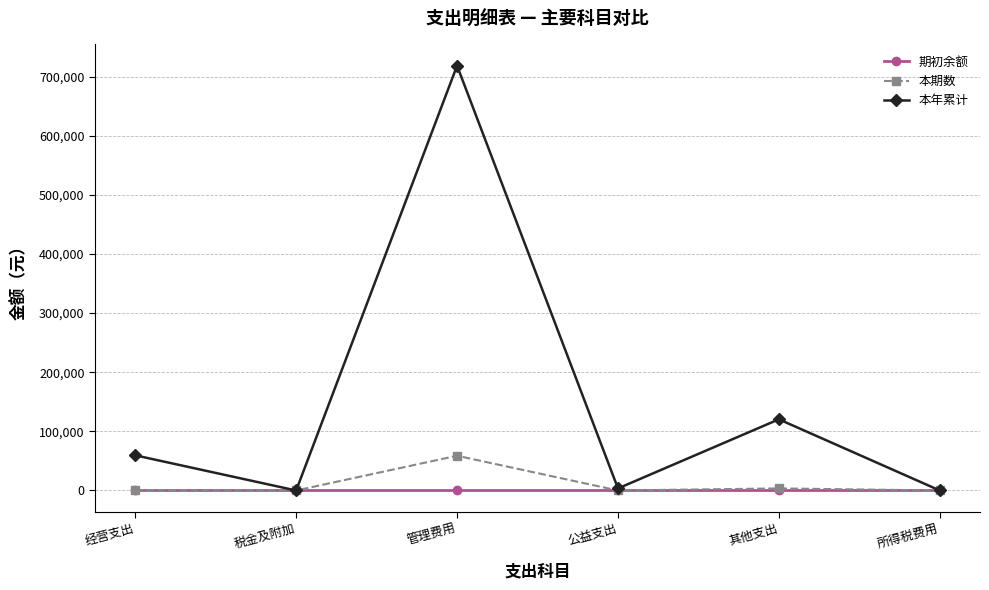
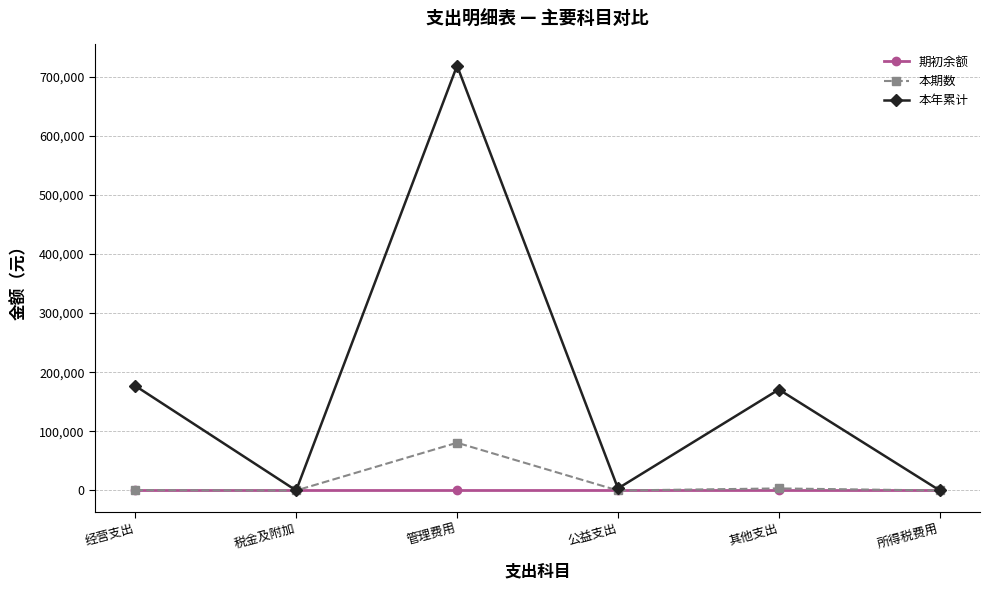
本年累计, 经营支出: 60,000 -> 180,000
本期数, 管理费用: 60,000 -> 80,000
本年累计, 其他支出: 120,000 -> 170,000
